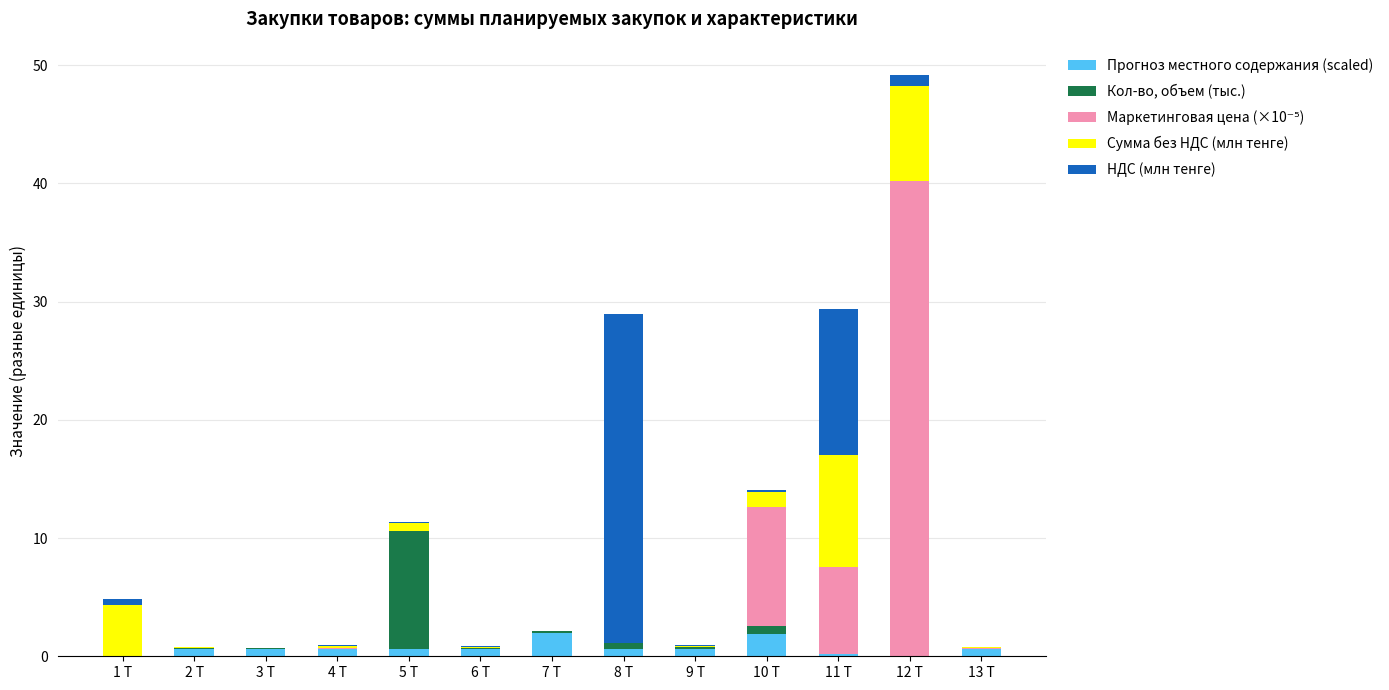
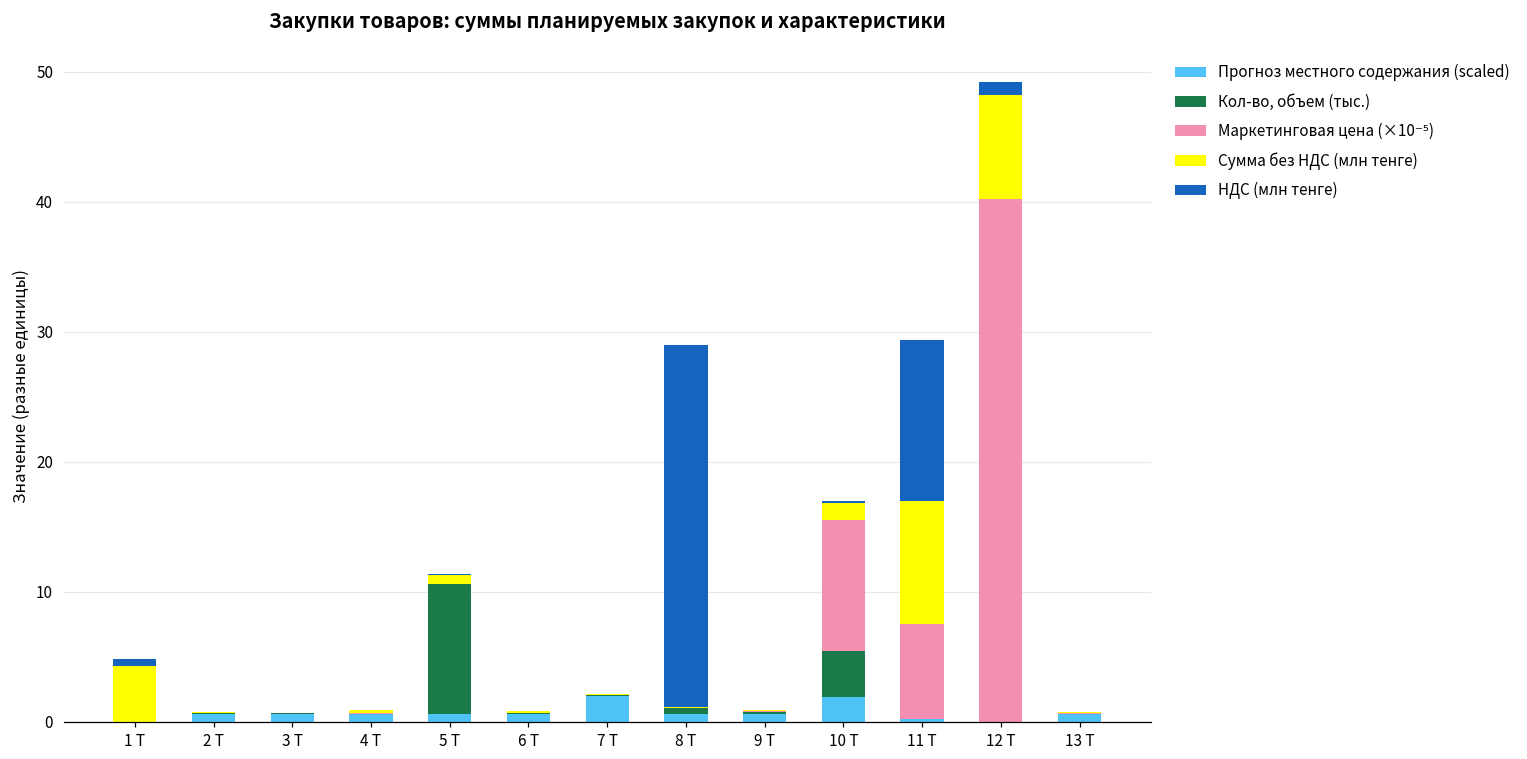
Кол-во, объем (тыс.), 10 Т: 0.6 -> 3.5
